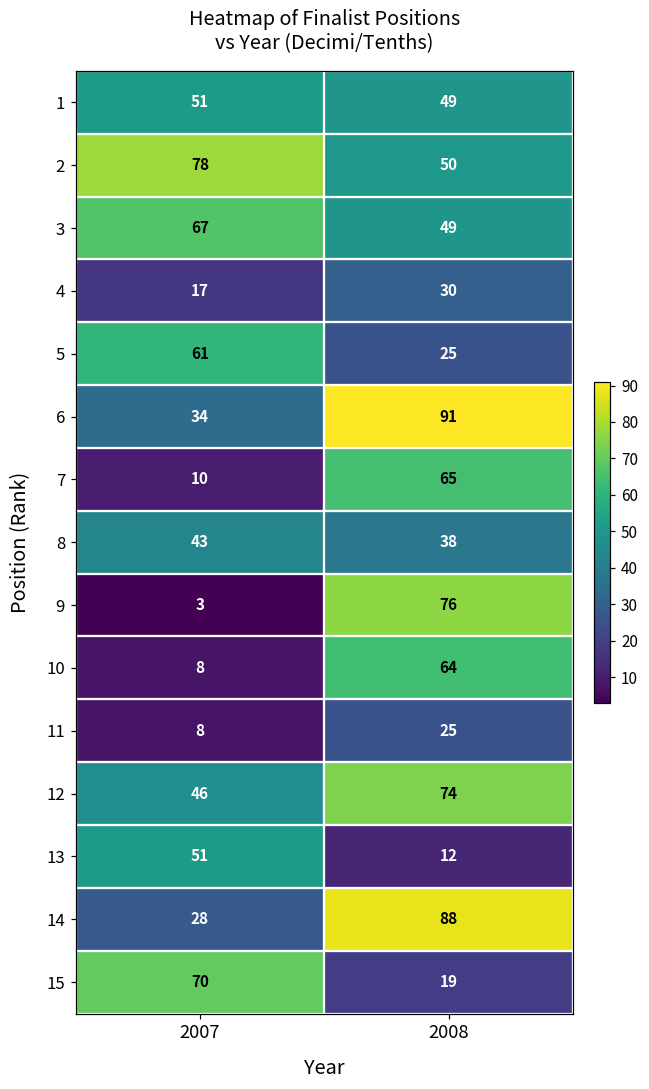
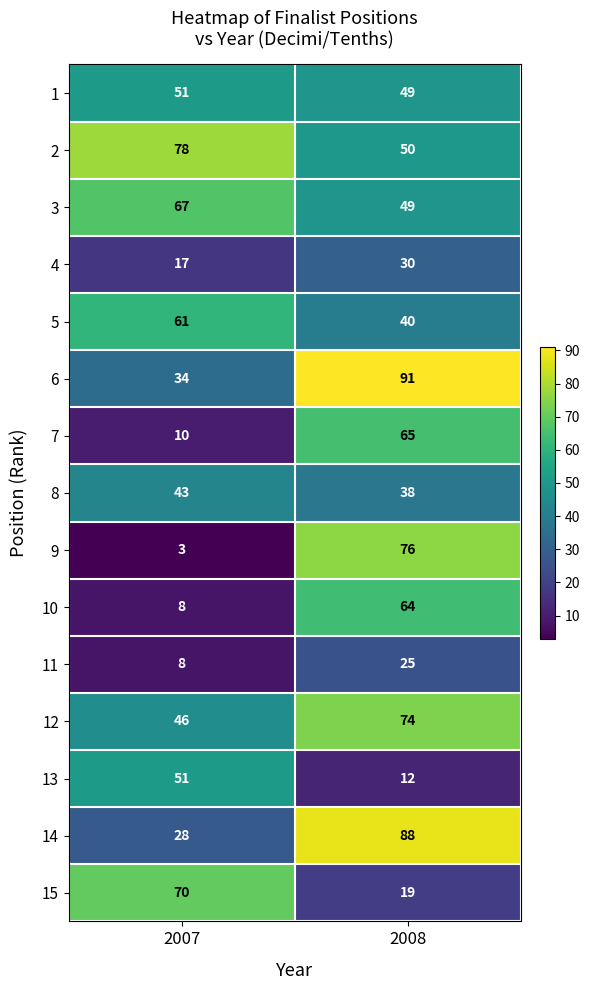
5, 2008: 25 -> 40
